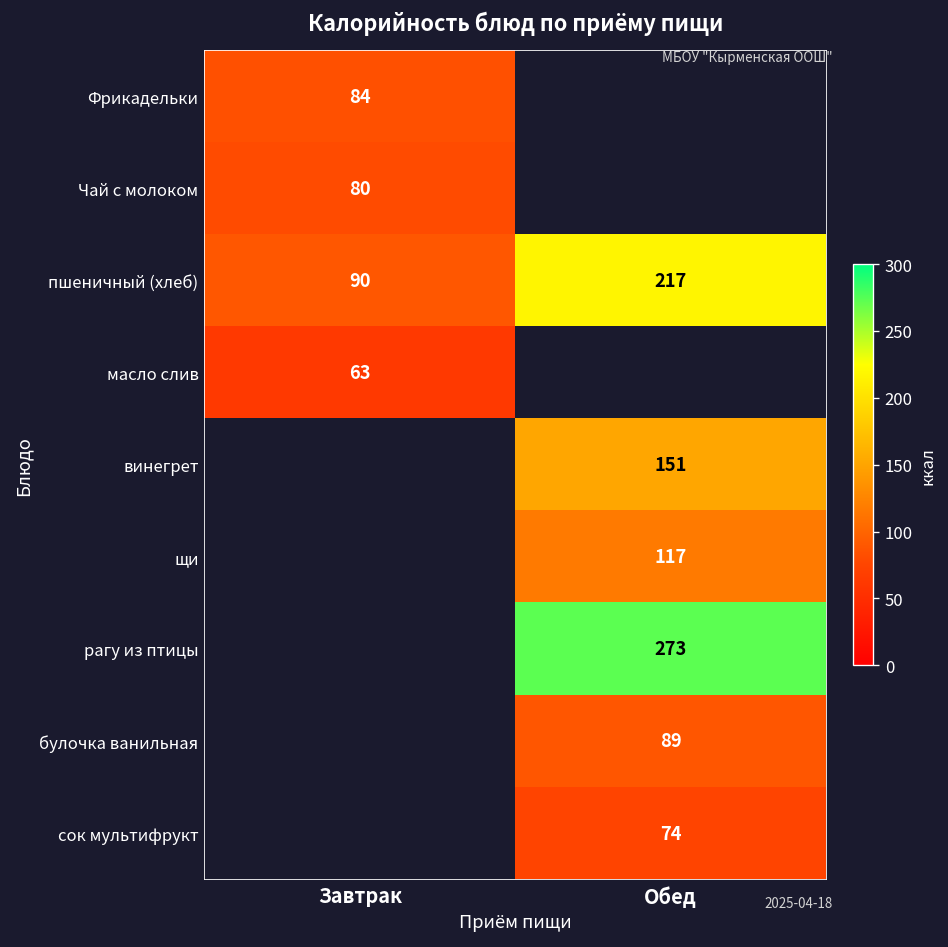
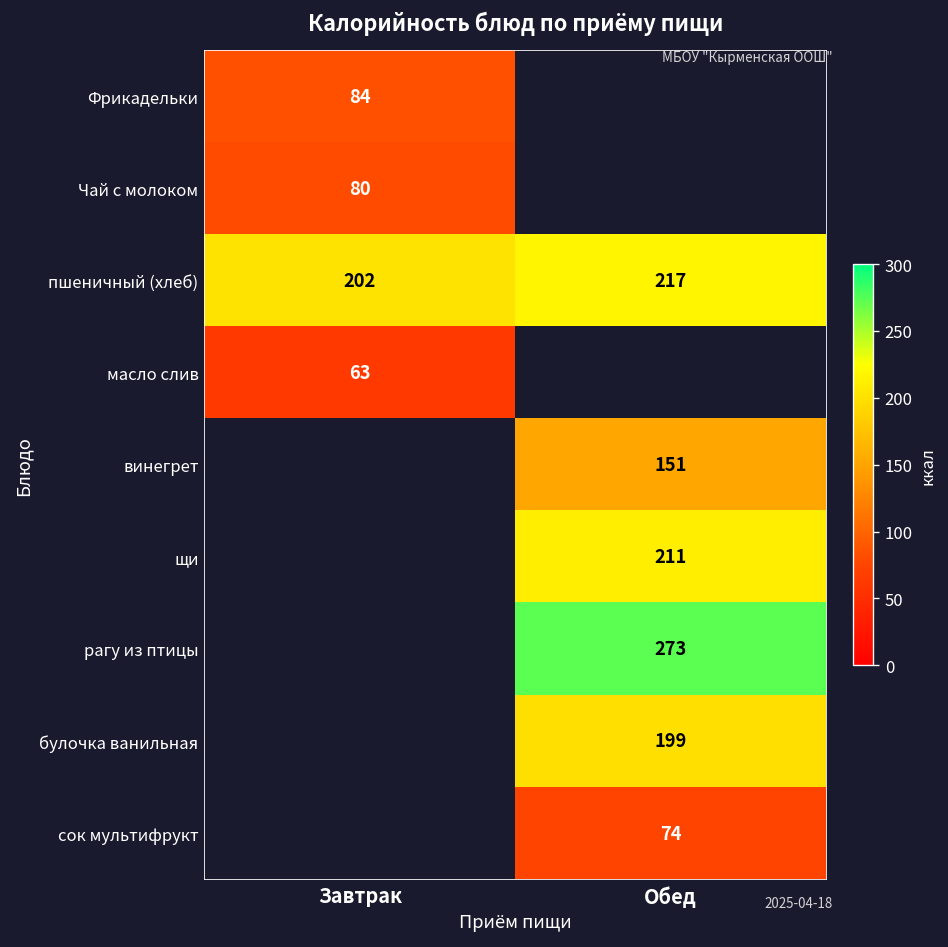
пшеничный (хлеб), Завтрак: 90 -> 202
щи, Обед: 117 -> 211
булочка ванильная, Обед: 89 -> 199
